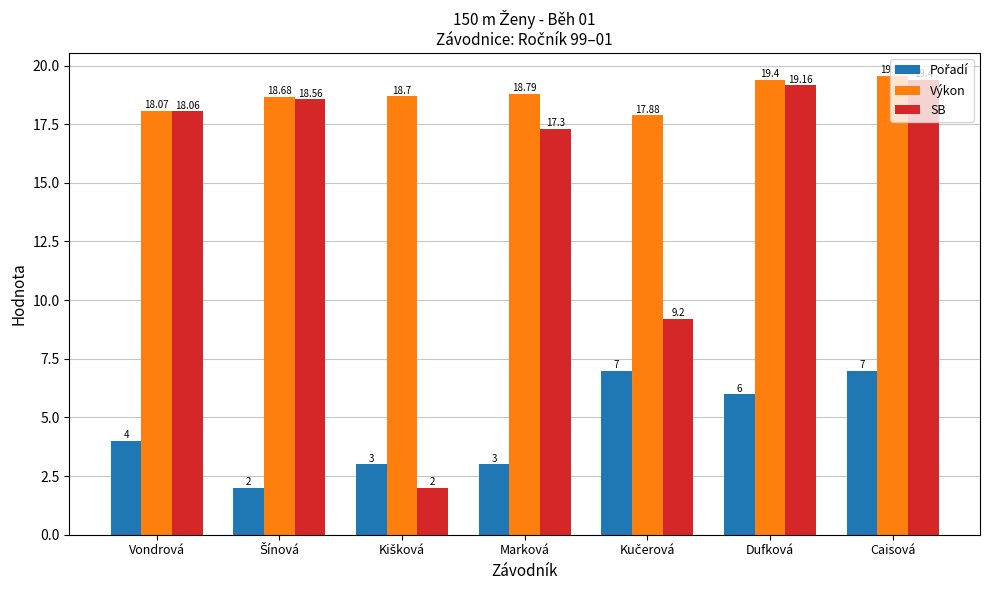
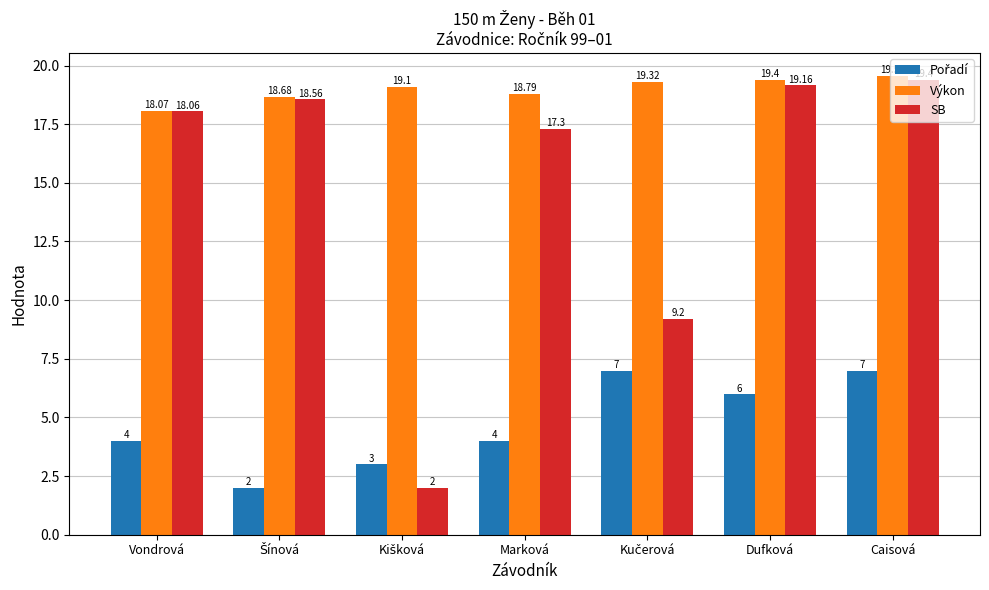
Výkon, Kišková: 18.7 -> 19.1
Pořadí, Marková: 3 -> 4
Výkon, Kučerová: 17.88 -> 19.32
